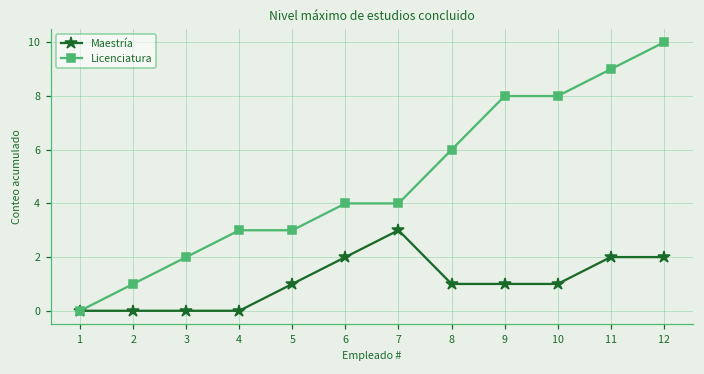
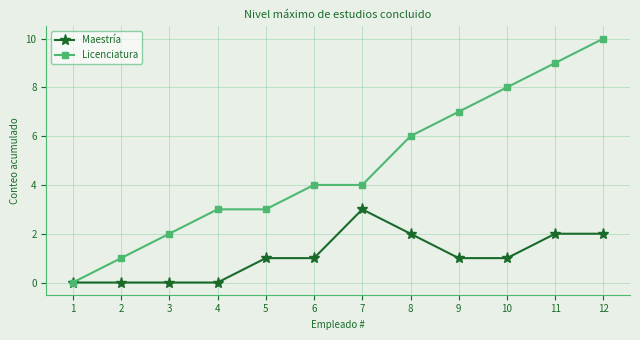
Maestría, 6: 2 -> 1
Maestría, 8: 1 -> 2
Licenciatura, 9: 8 -> 7
